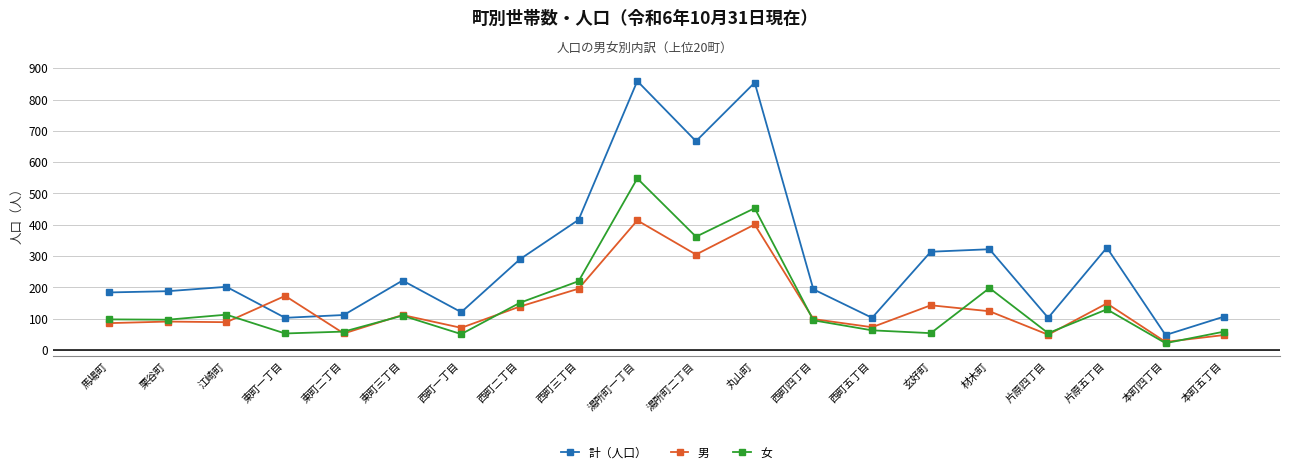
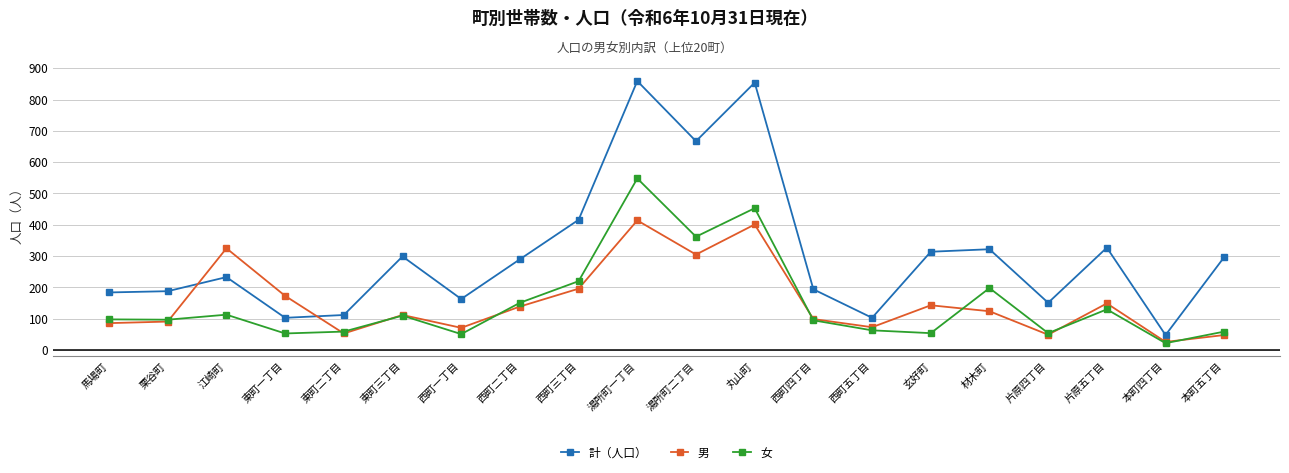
計（人口）, 江崎町: 200 -> 230
男, 江崎町: 90 -> 330
計（人口）, 東町三丁目: 220 -> 300
計（人口）, 西町一丁目: 120 -> 160
計（人口）, 片原四丁目: 100 -> 150
計（人口）, 本町五丁目: 110 -> 300
